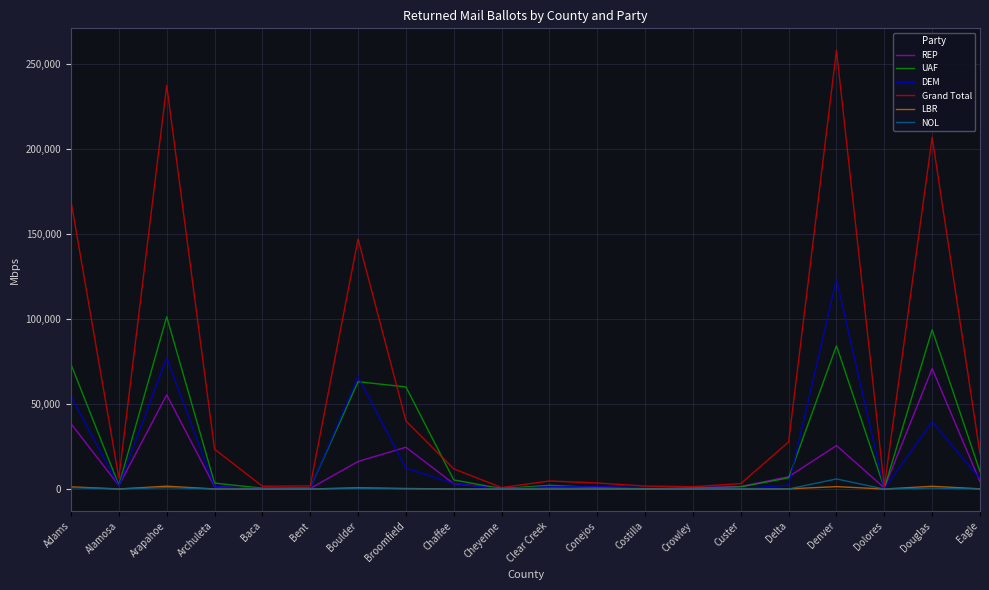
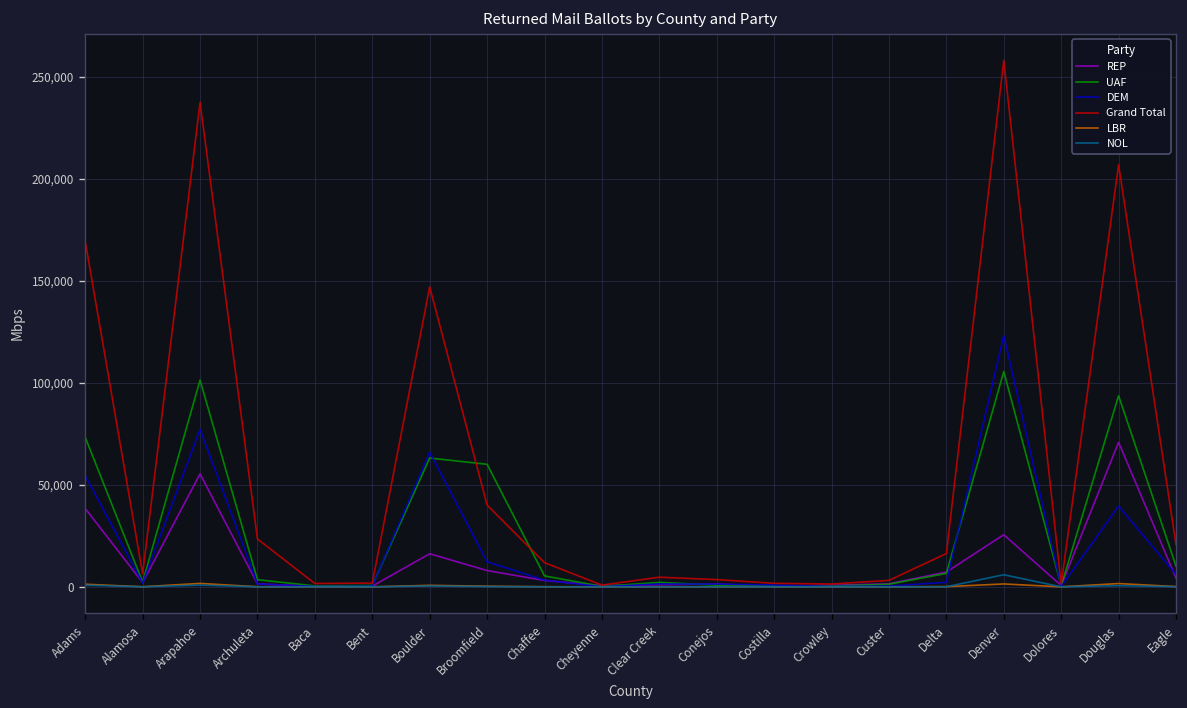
REP, Broomfield: 25,000 -> 8,000
Grand Total, Delta: 28,000 -> 16,000
UAF, Denver: 84,000 -> 106,000
